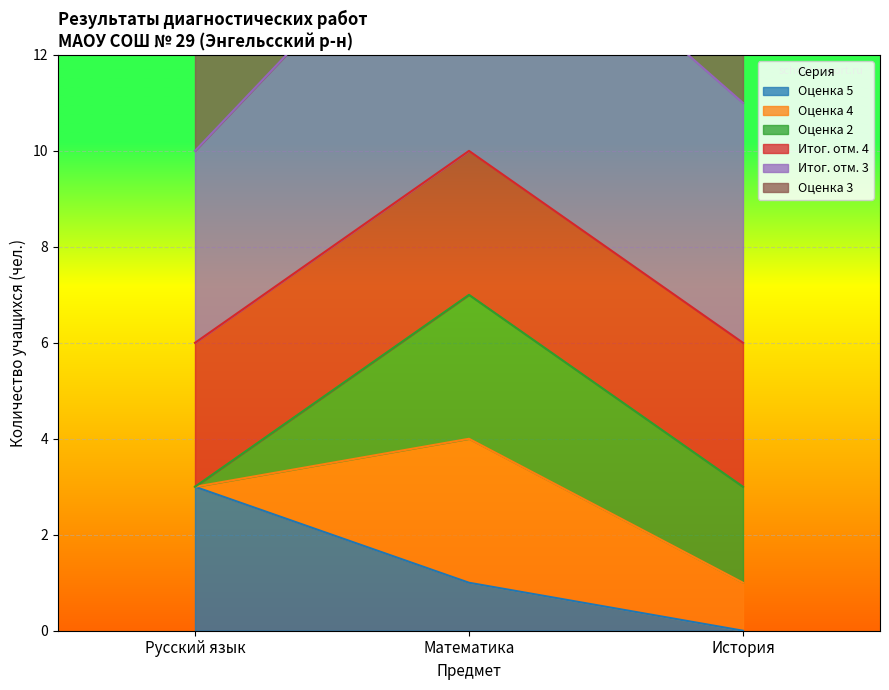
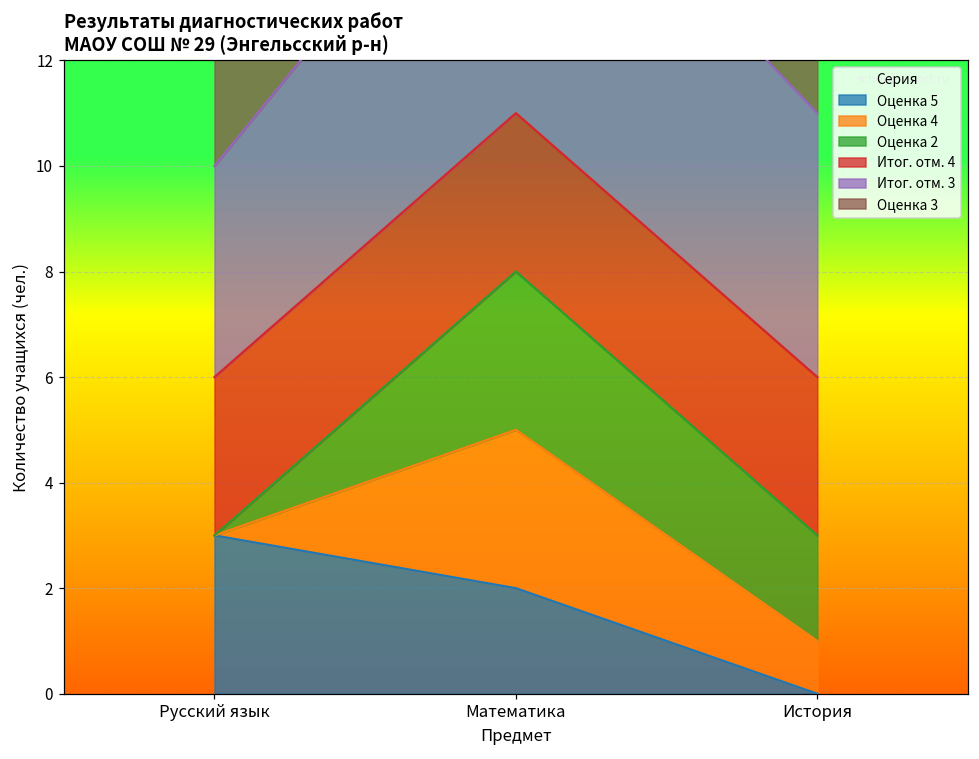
Оценка 5, Математика: 1 -> 2
